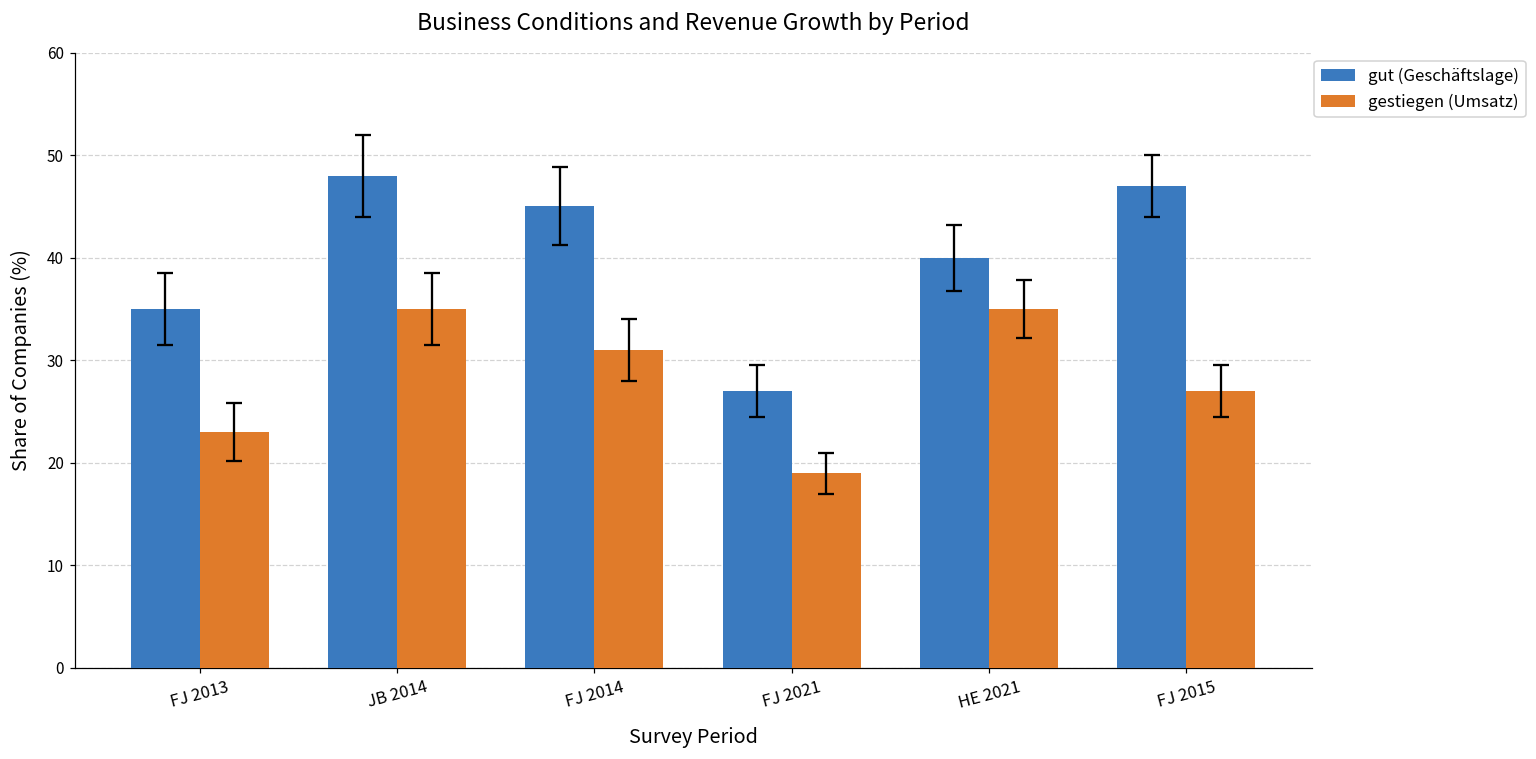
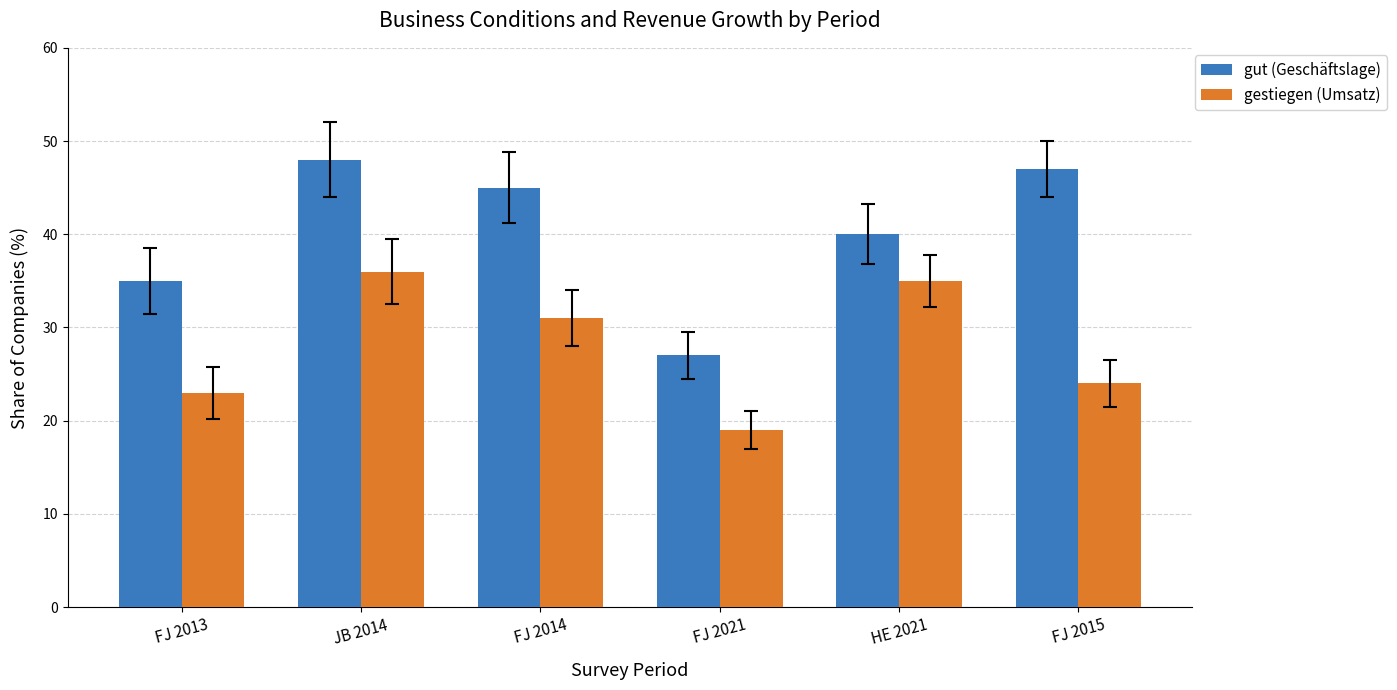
gestiegen (Umsatz), JB 2014: 35 -> 36
gestiegen (Umsatz), FJ 2015: 27 -> 24
